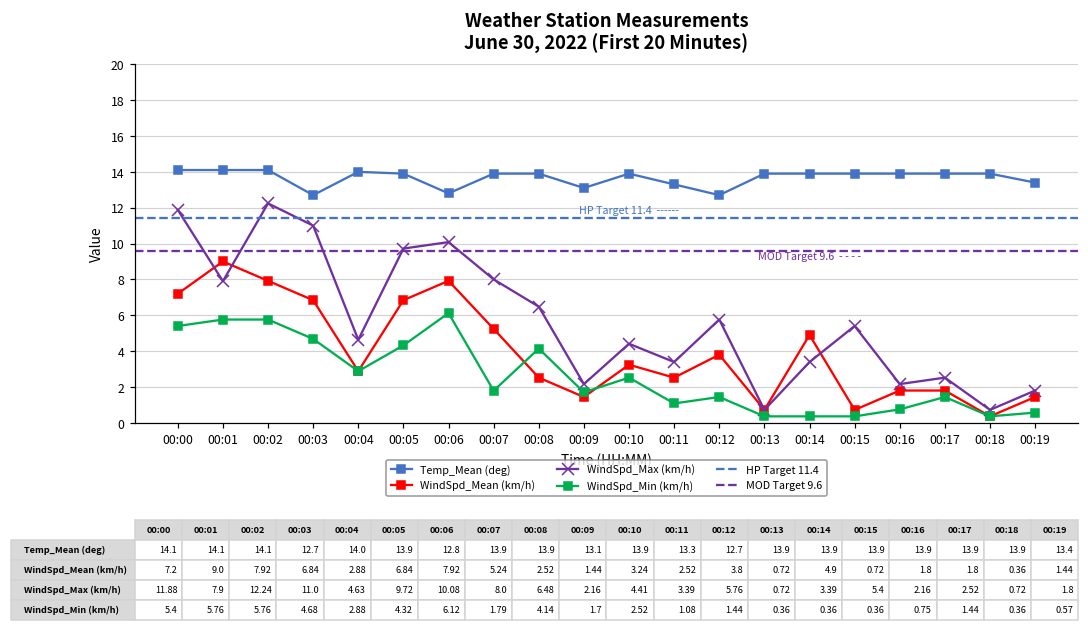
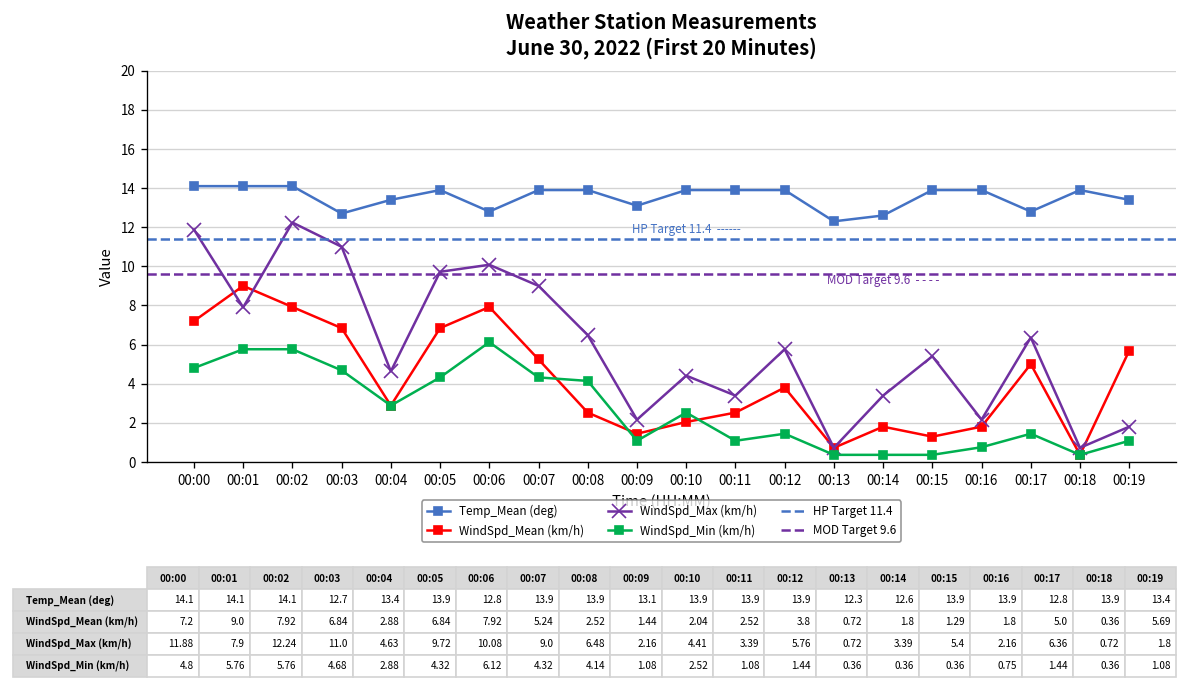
WindSpd_Min (km/h), 00:00: 5.4 -> 4.8
Temp_Mean (deg), 00:04: 14.0 -> 13.4
WindSpd_Max (km/h), 00:07: 8.0 -> 9.0
WindSpd_Min (km/h), 00:07: 1.79 -> 4.32
WindSpd_Min (km/h), 00:09: 1.7 -> 1.08
WindSpd_Mean (km/h), 00:10: 3.24 -> 2.04
Temp_Mean (deg), 00:11: 13.3 -> 13.9
Temp_Mean (deg), 00:12: 12.7 -> 13.9
Temp_Mean (deg), 00:13: 13.9 -> 12.3
Temp_Mean (deg), 00:14: 13.9 -> 12.6
WindSpd_Mean (km/h), 00:14: 4.9 -> 1.8
WindSpd_Mean (km/h), 00:15: 0.72 -> 1.29
Temp_Mean (deg), 00:17: 13.9 -> 12.8
WindSpd_Mean (km/h), 00:17: 1.8 -> 5.0
WindSpd_Max (km/h), 00:17: 2.52 -> 6.36
WindSpd_Mean (km/h), 00:19: 1.44 -> 5.69
WindSpd_Min (km/h), 00:19: 0.57 -> 1.08
